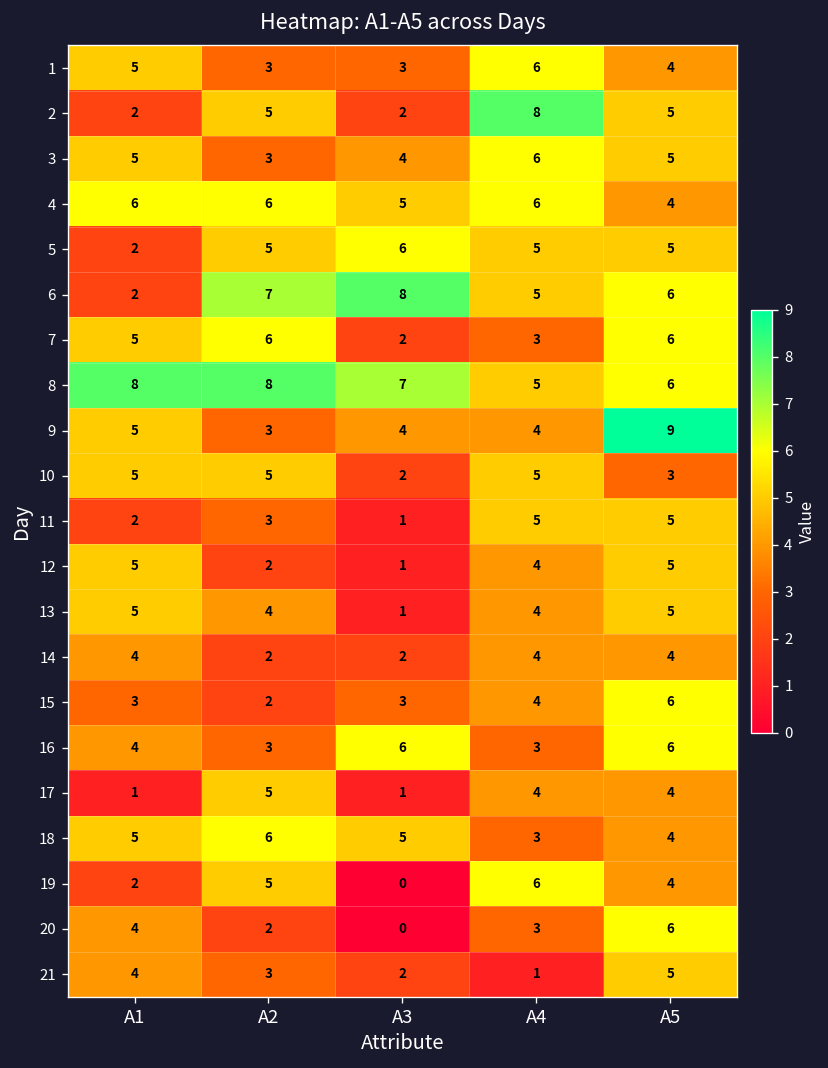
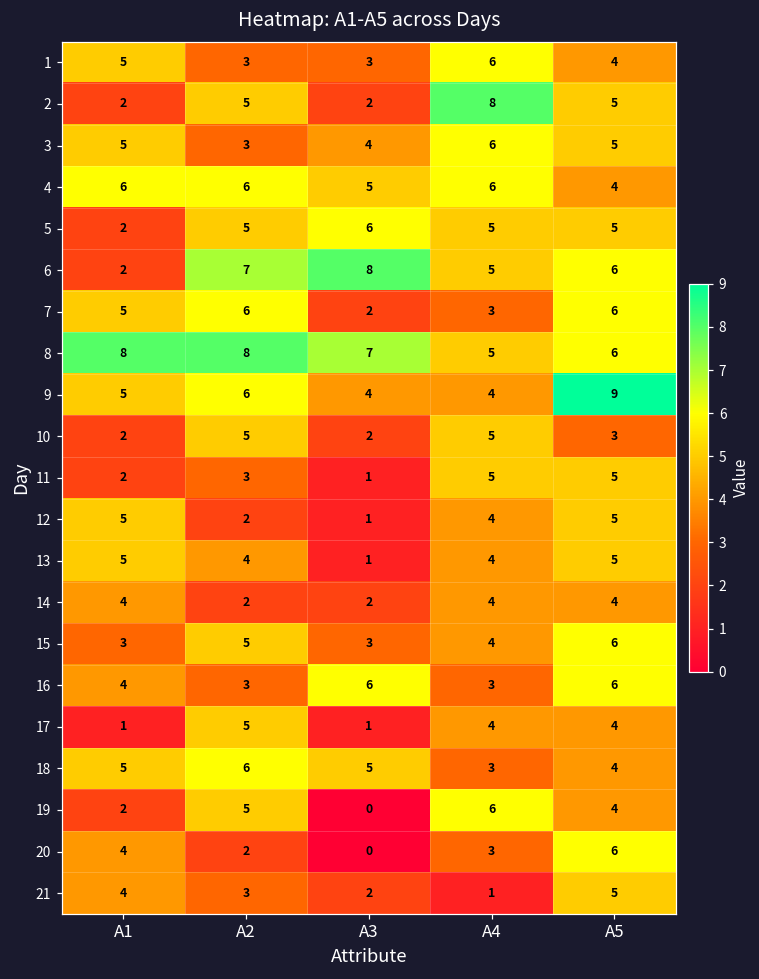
9, A2: 3 -> 6
10, A1: 5 -> 2
15, A2: 2 -> 5
